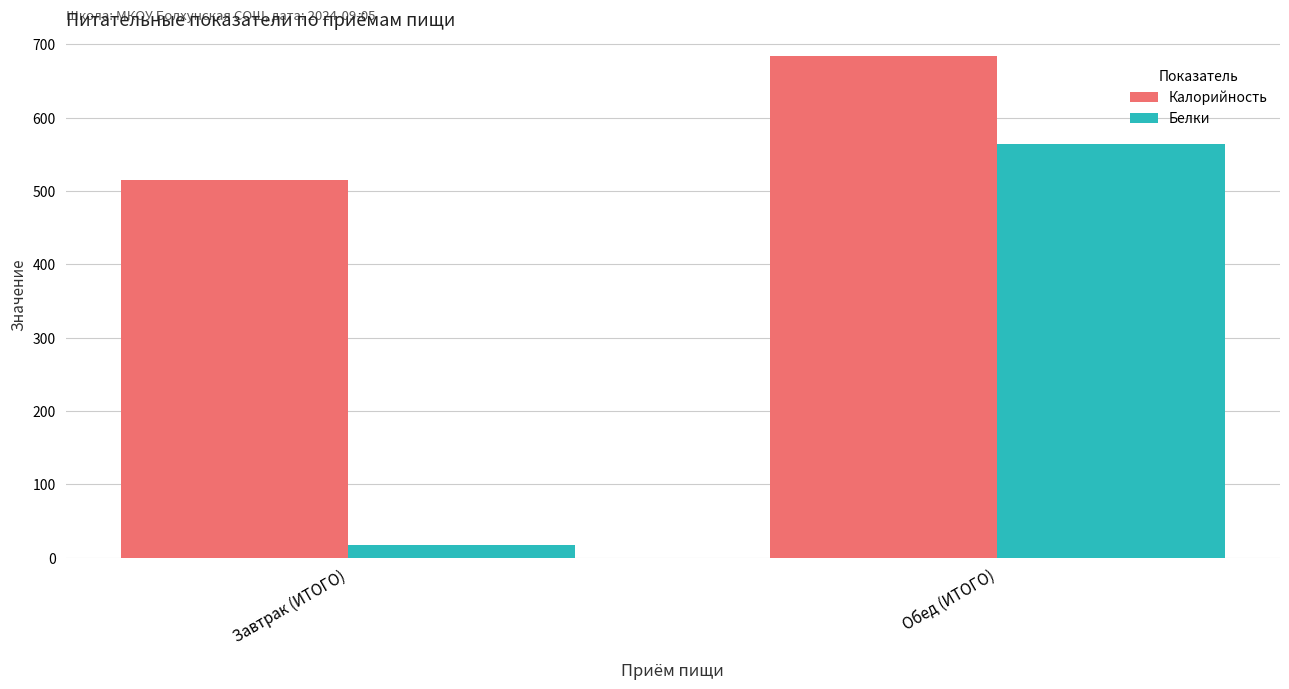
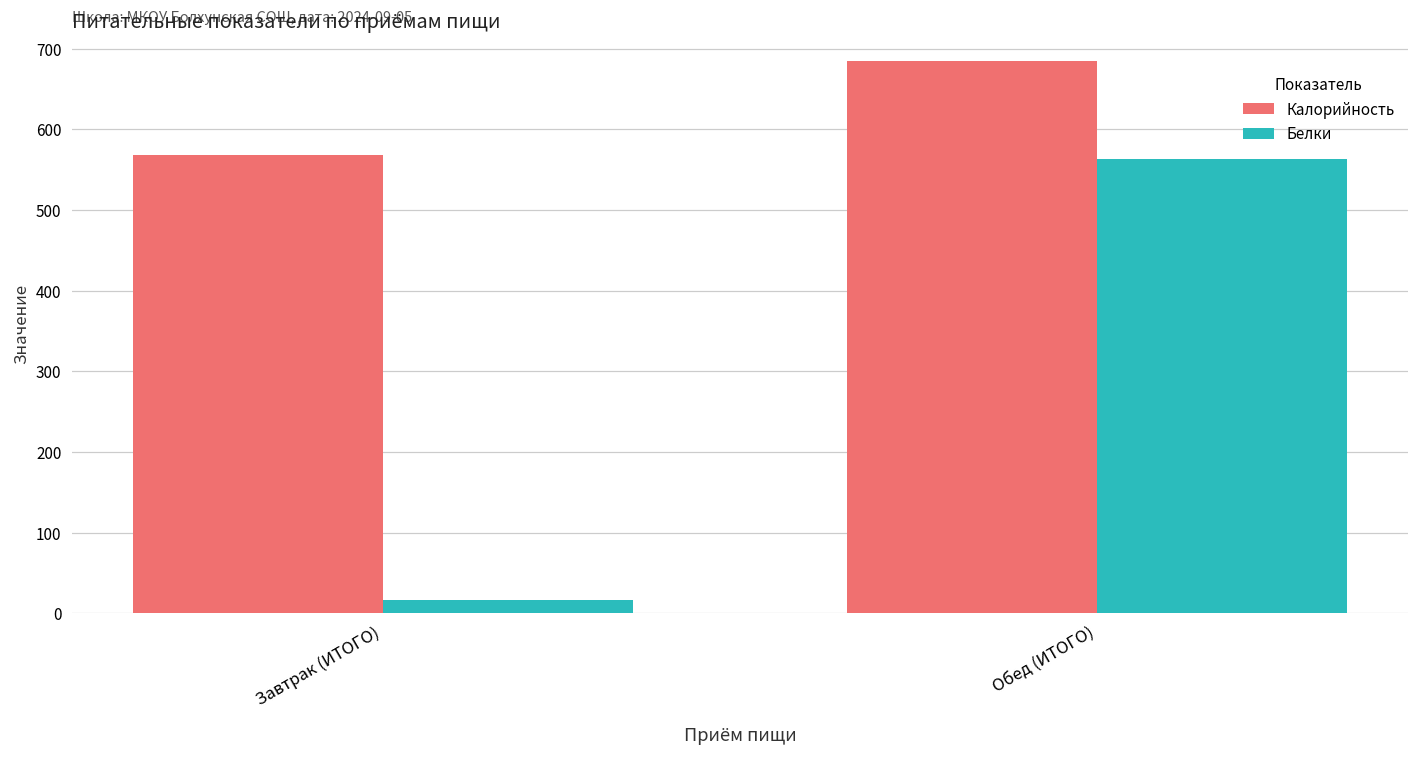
Калорийность, Завтрак (ИТОГО): 510 -> 570
